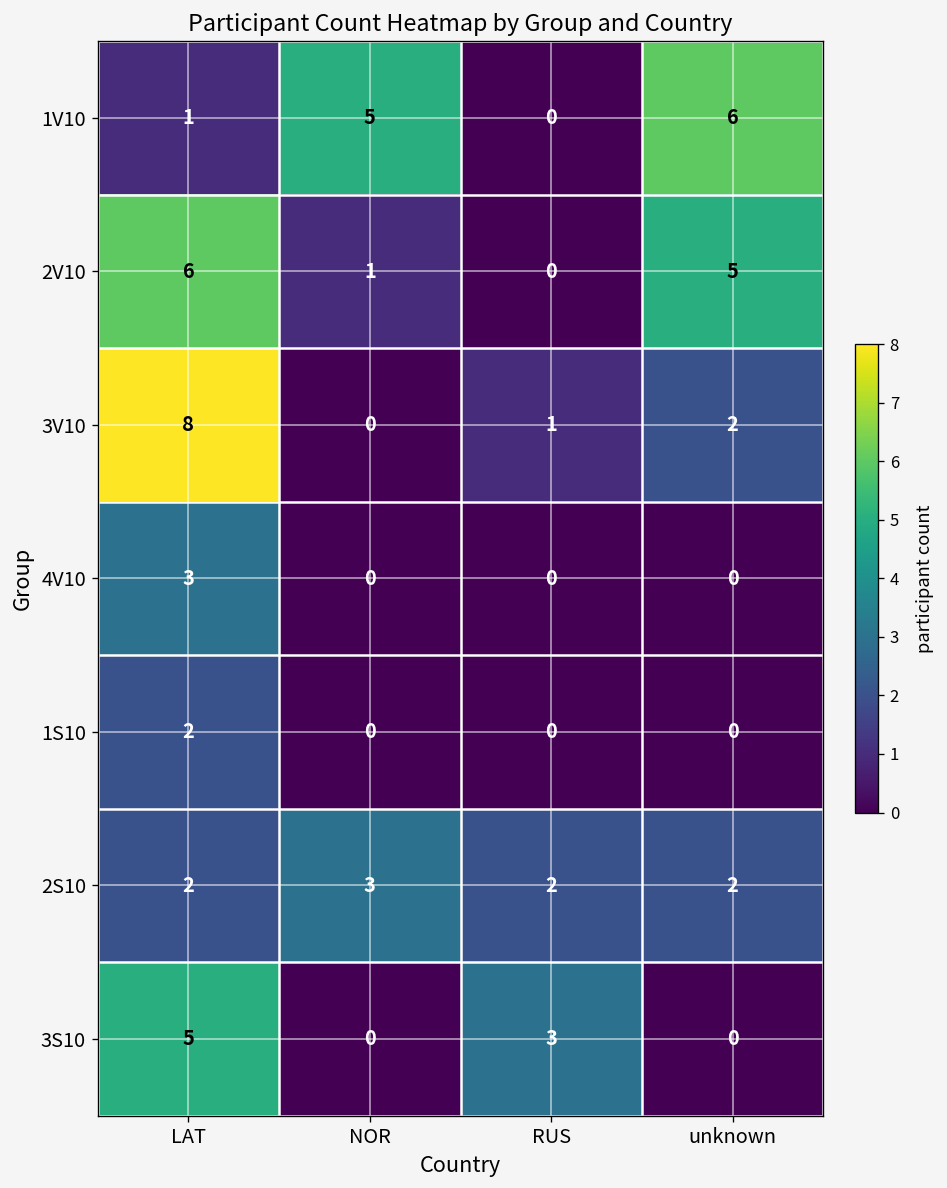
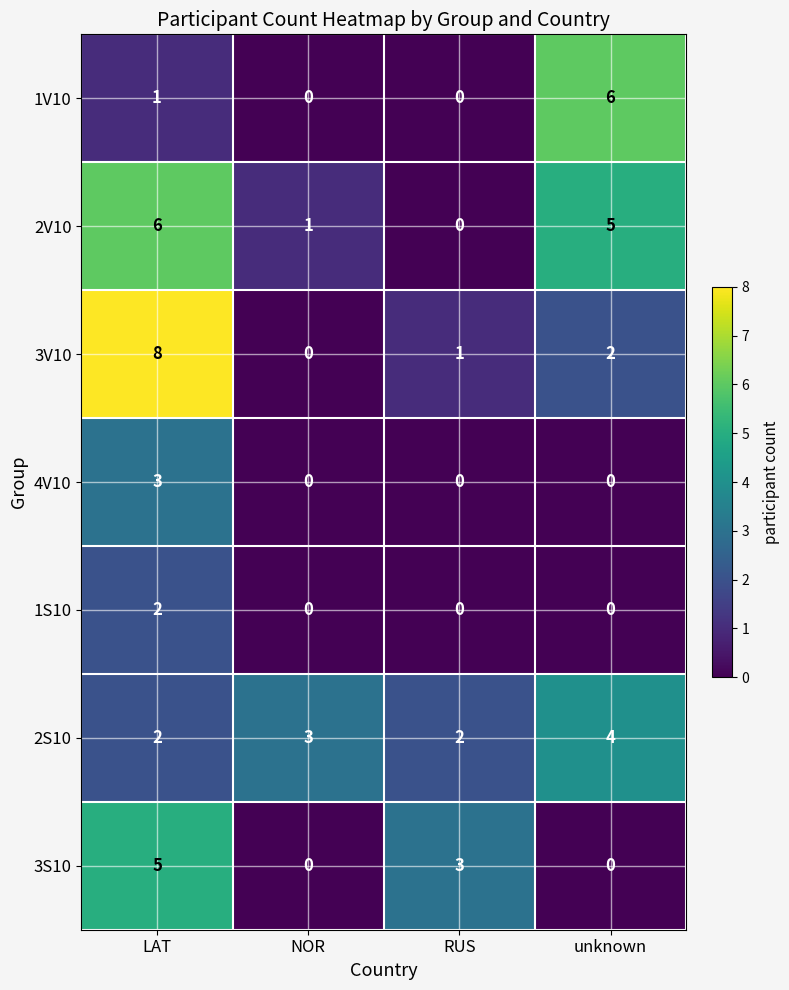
1V10, NOR: 5 -> 0
2S10, unknown: 2 -> 4
